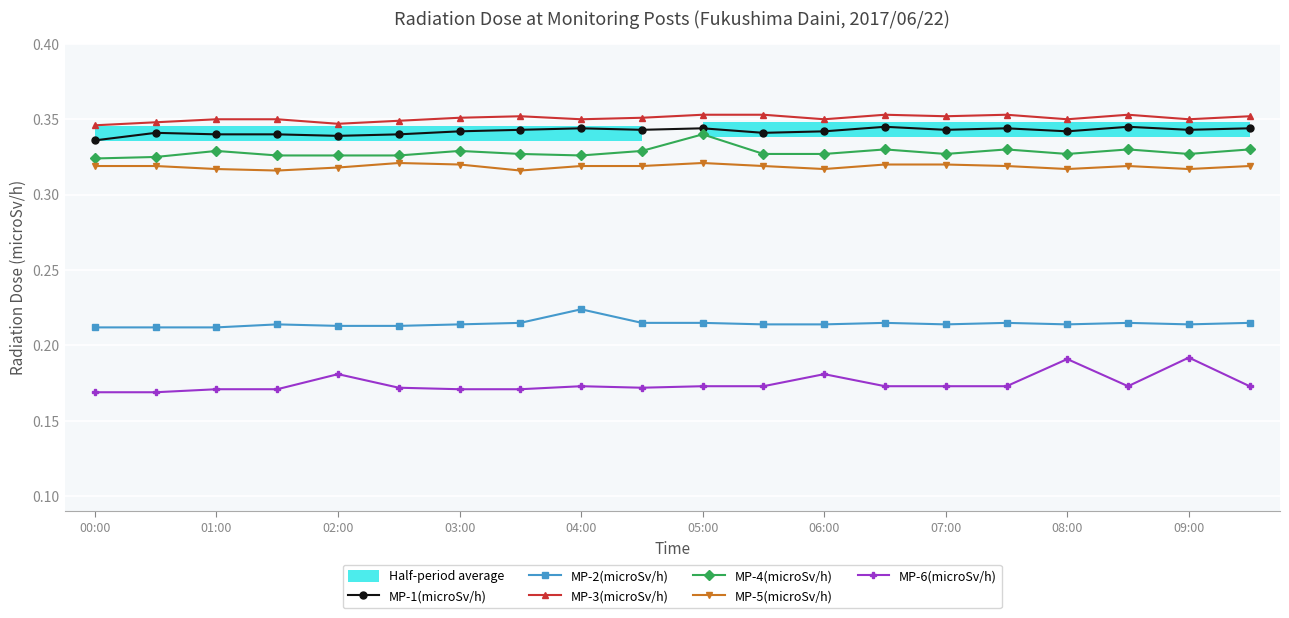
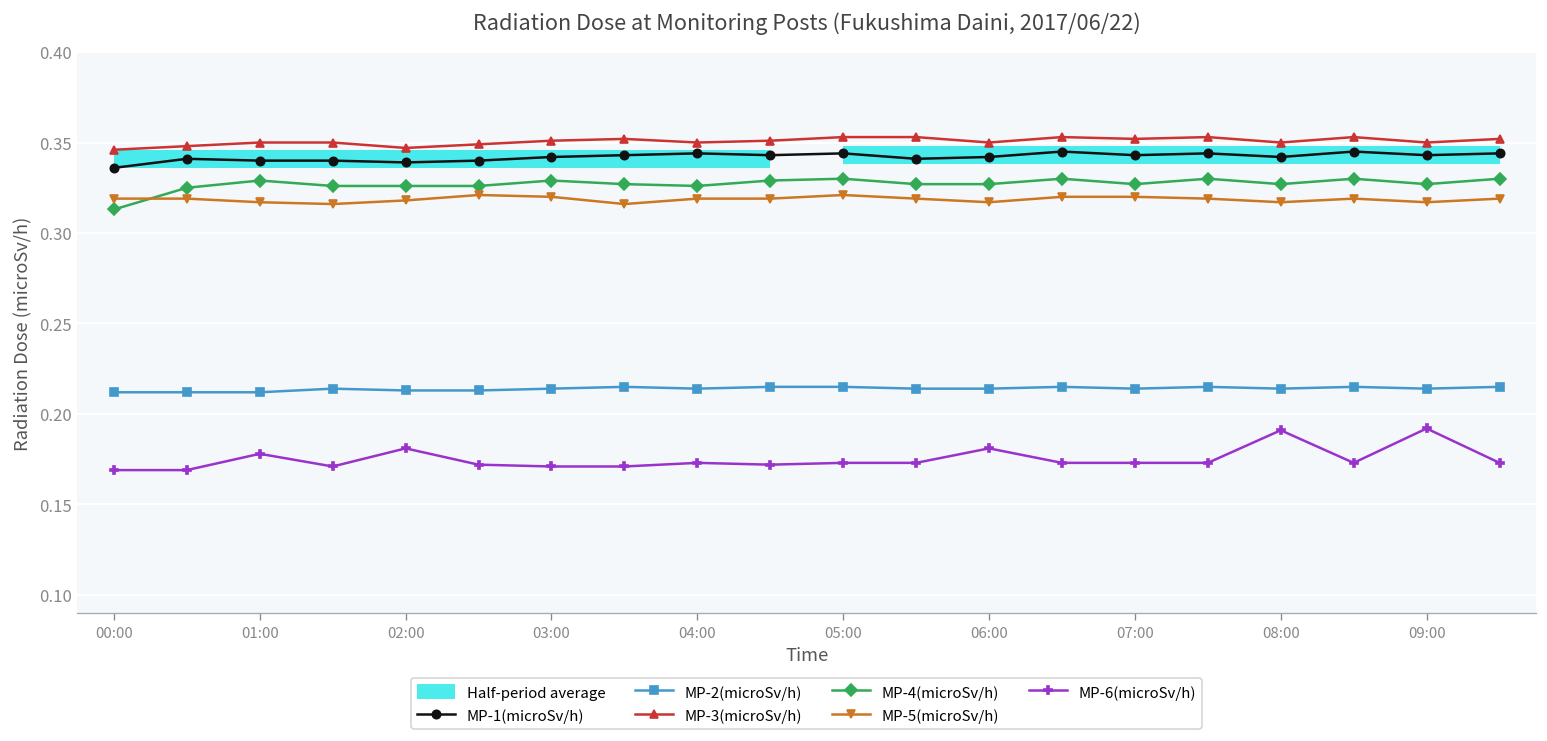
MP-4(microSv/h), 00:00: 0.324 -> 0.313
MP-6(microSv/h), 01:00: 0.171 -> 0.178
MP-2(microSv/h), 04:00: 0.224 -> 0.214
MP-4(microSv/h), 05:00: 0.34 -> 0.33
